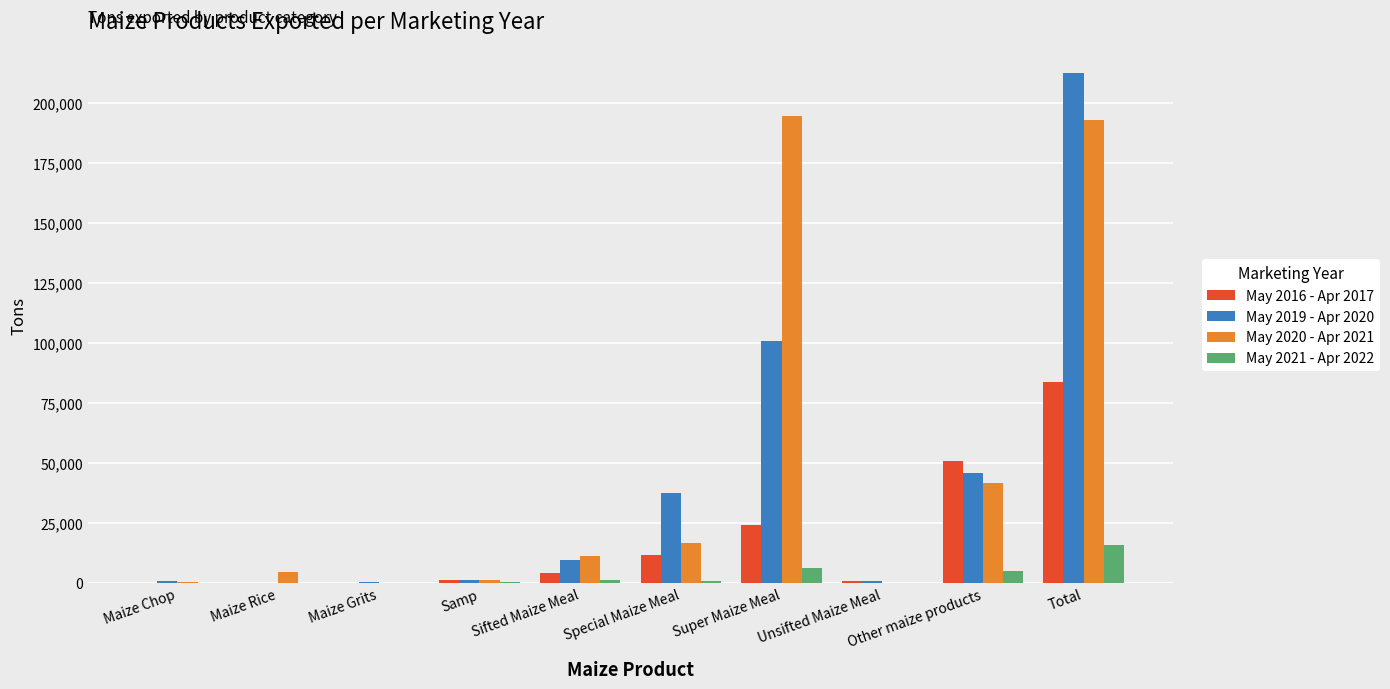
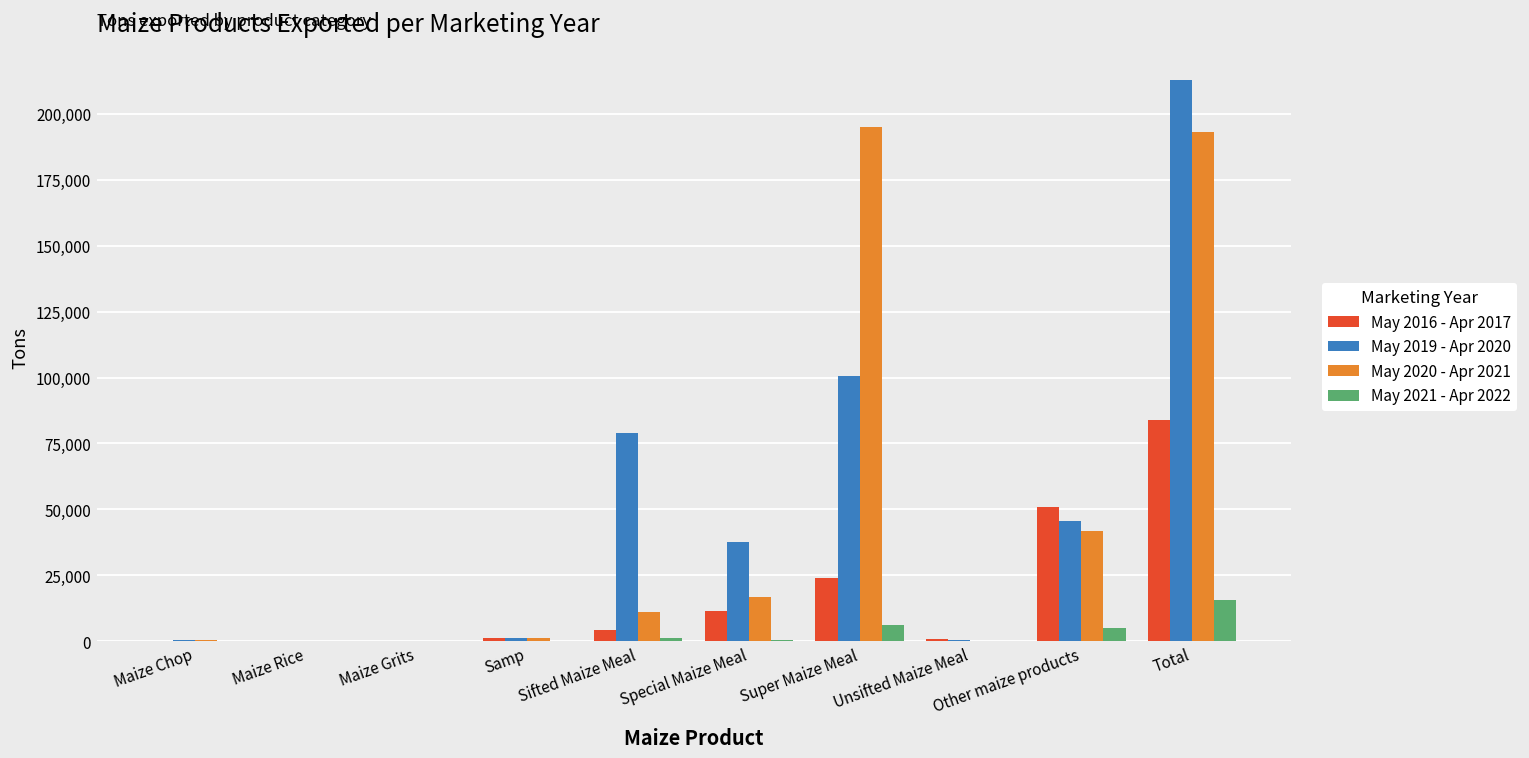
May 2020 - Apr 2021, Maize Rice: 4,000 -> 0
May 2019 - Apr 2020, Sifted Maize Meal: 10,000 -> 79,000
